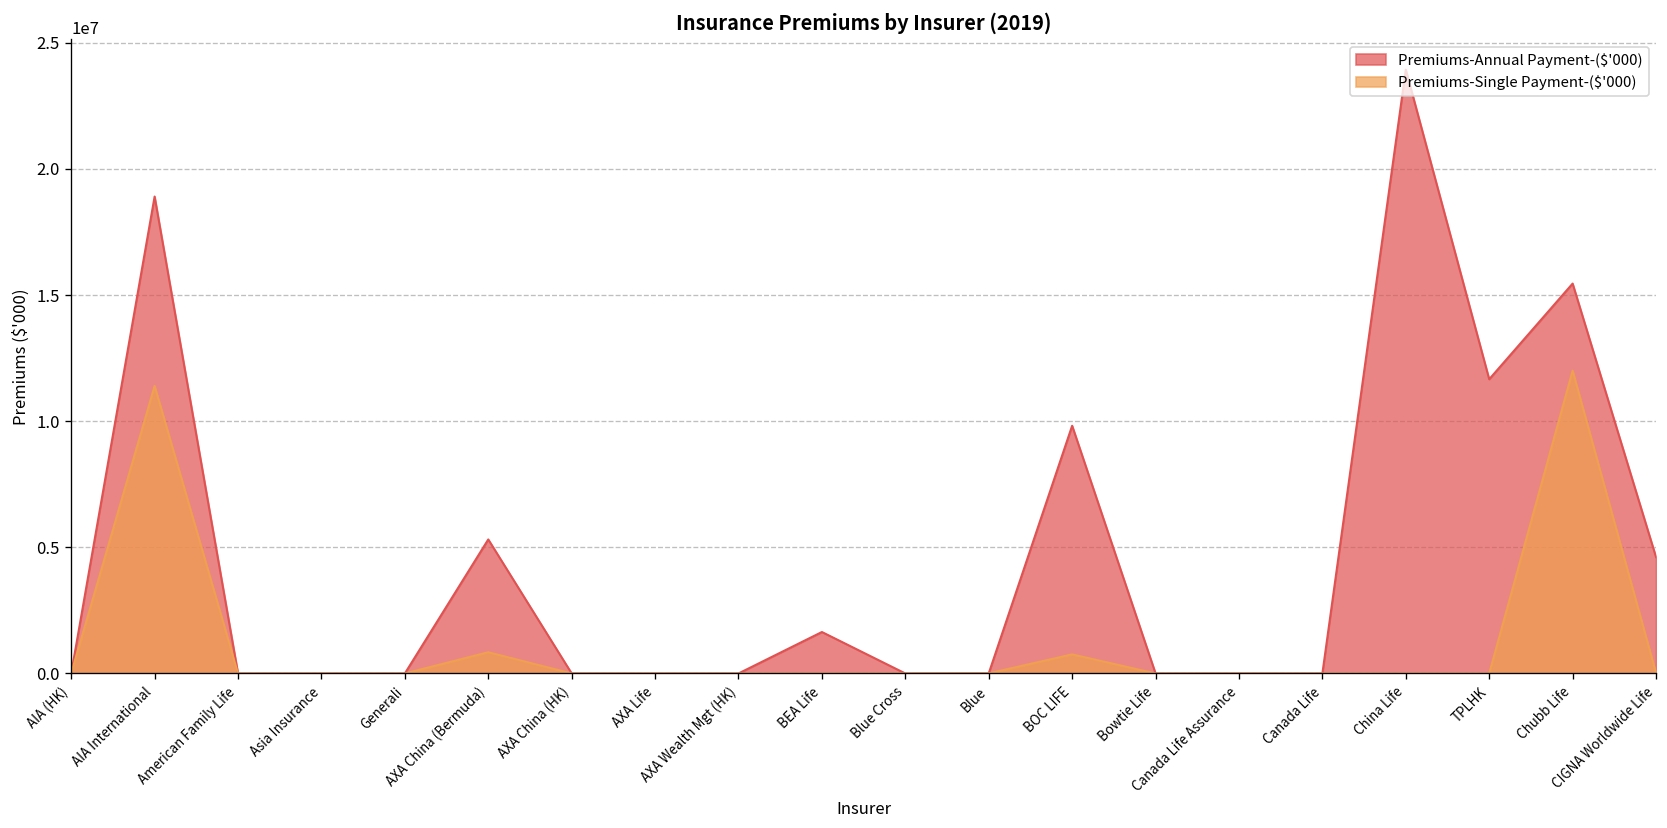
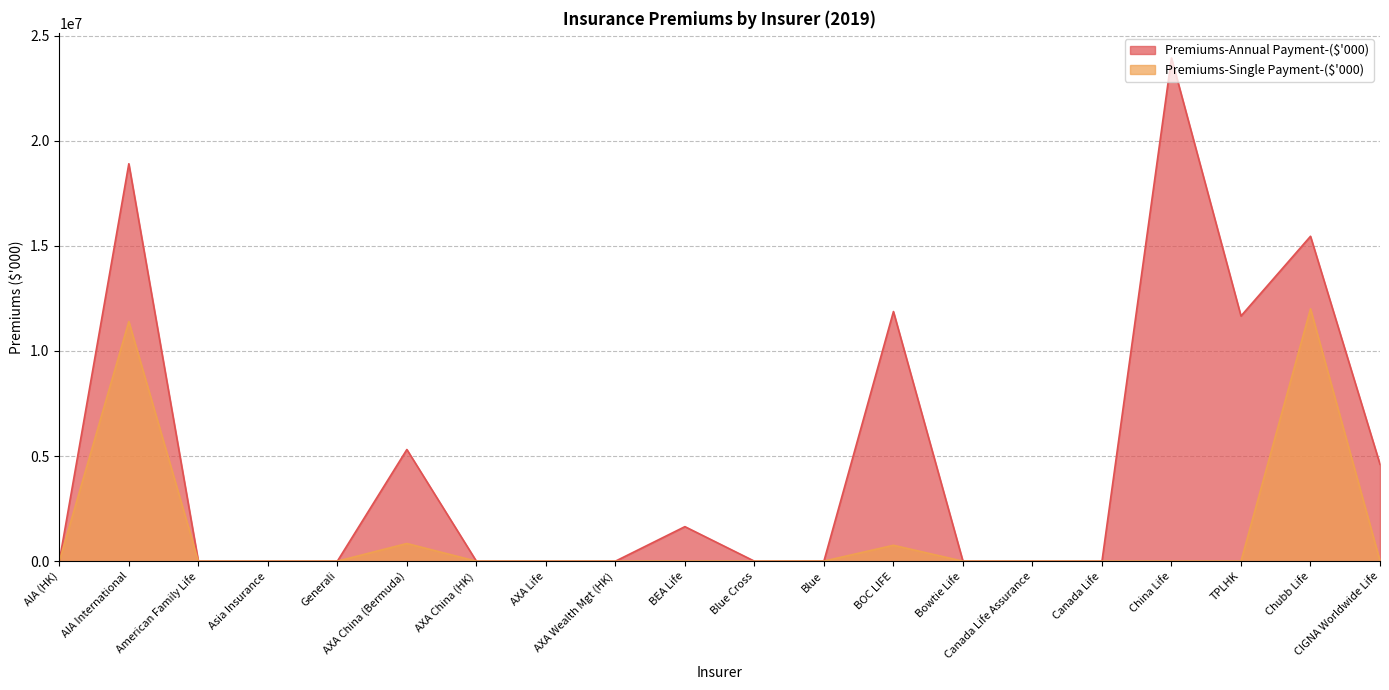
Premiums-Annual Payment-($'000), BOC LIFE: 9800000 -> 11900000
